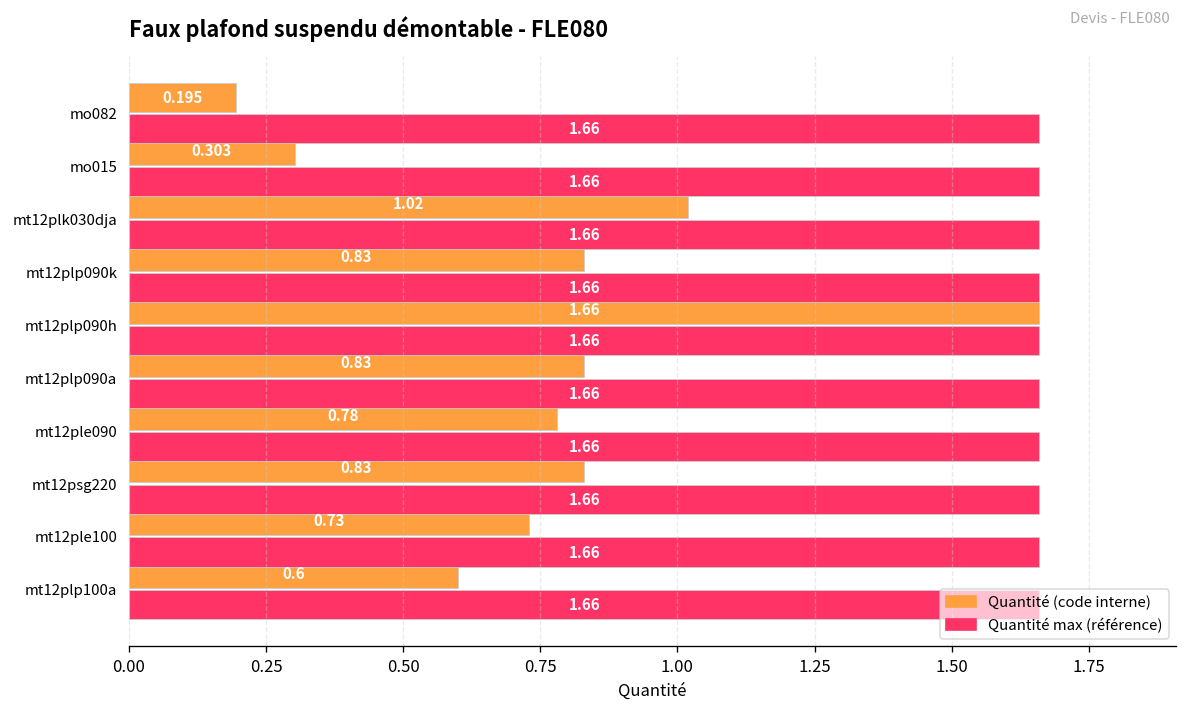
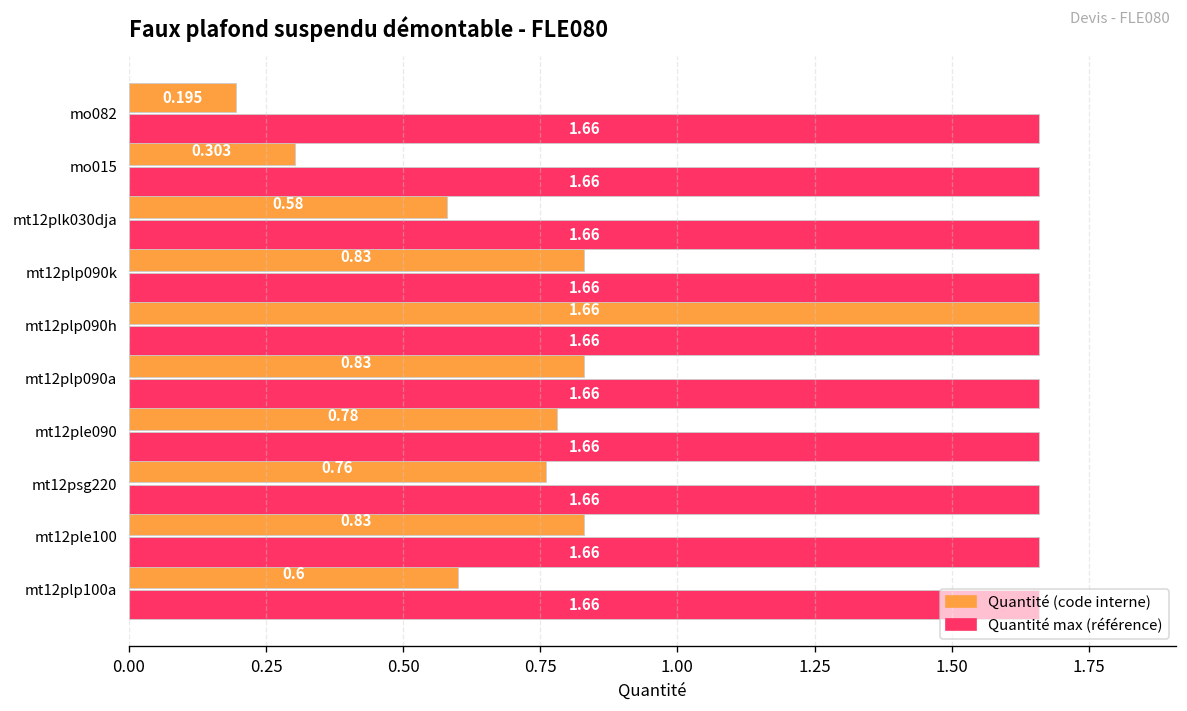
Quantité (code interne), mt12plk030dja: 1.02 -> 0.58
Quantité (code interne), mt12psg220: 0.83 -> 0.76
Quantité (code interne), mt12ple100: 0.73 -> 0.83
